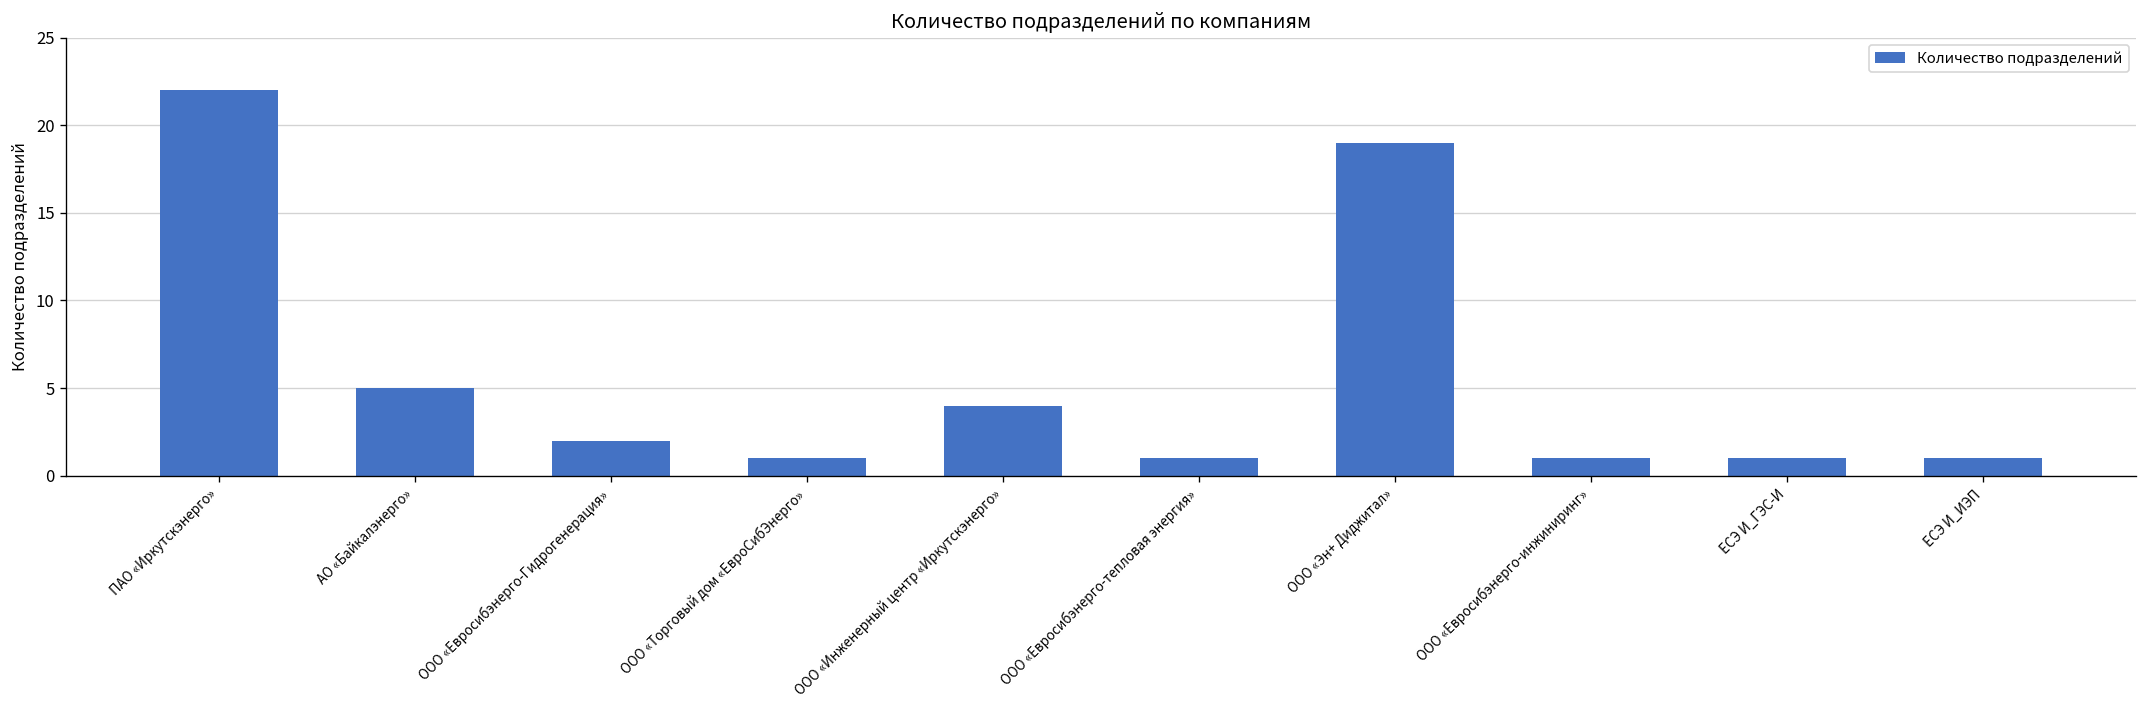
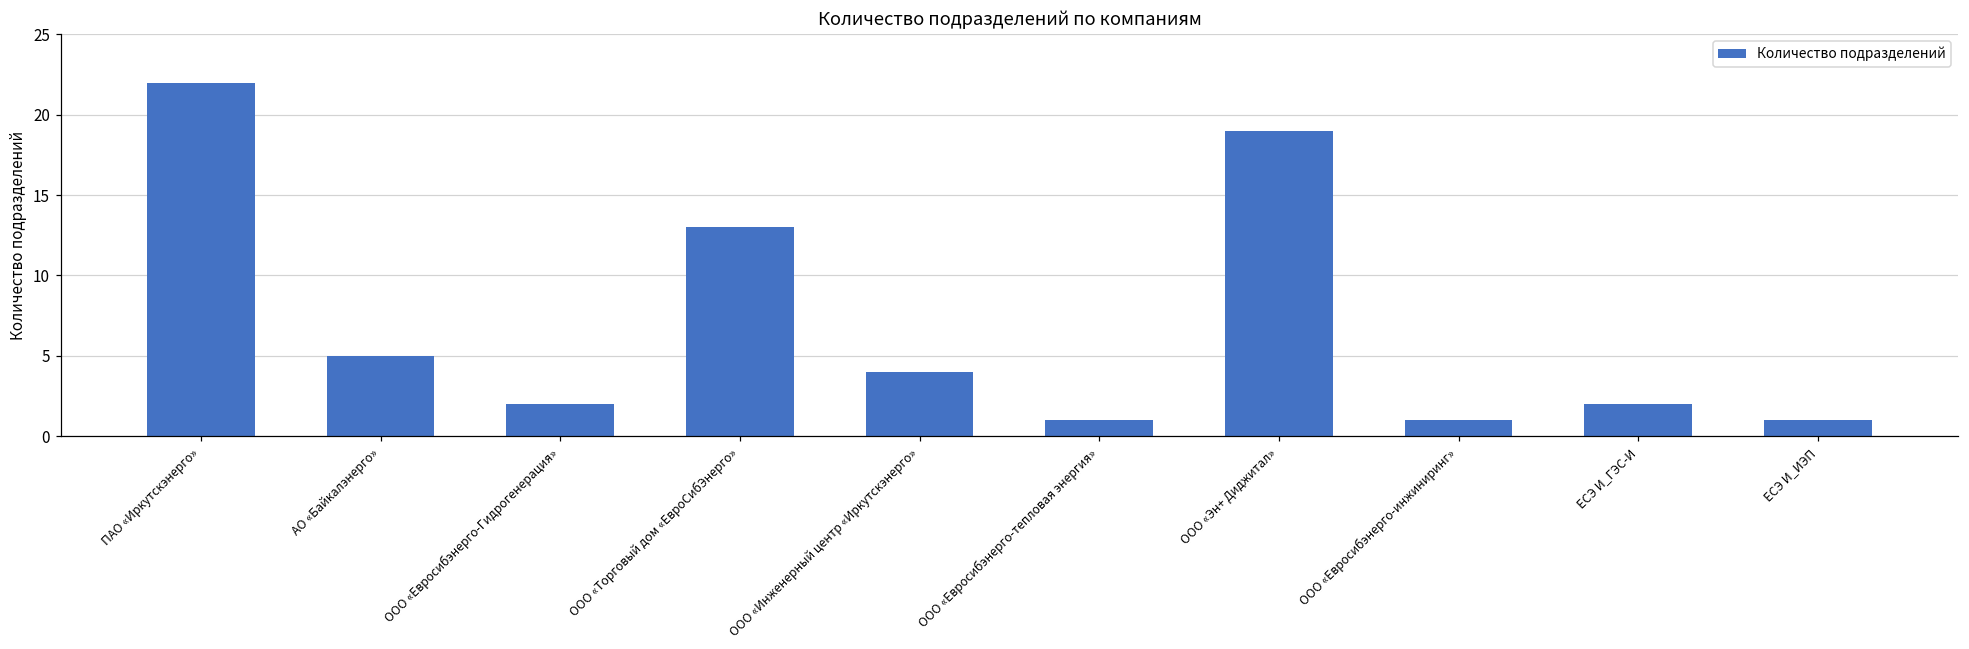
ООО «Торговый дом «ЕвроСибЭнерго»: 1 -> 13
ЕСЭ И_ГЭС-И: 1 -> 2
